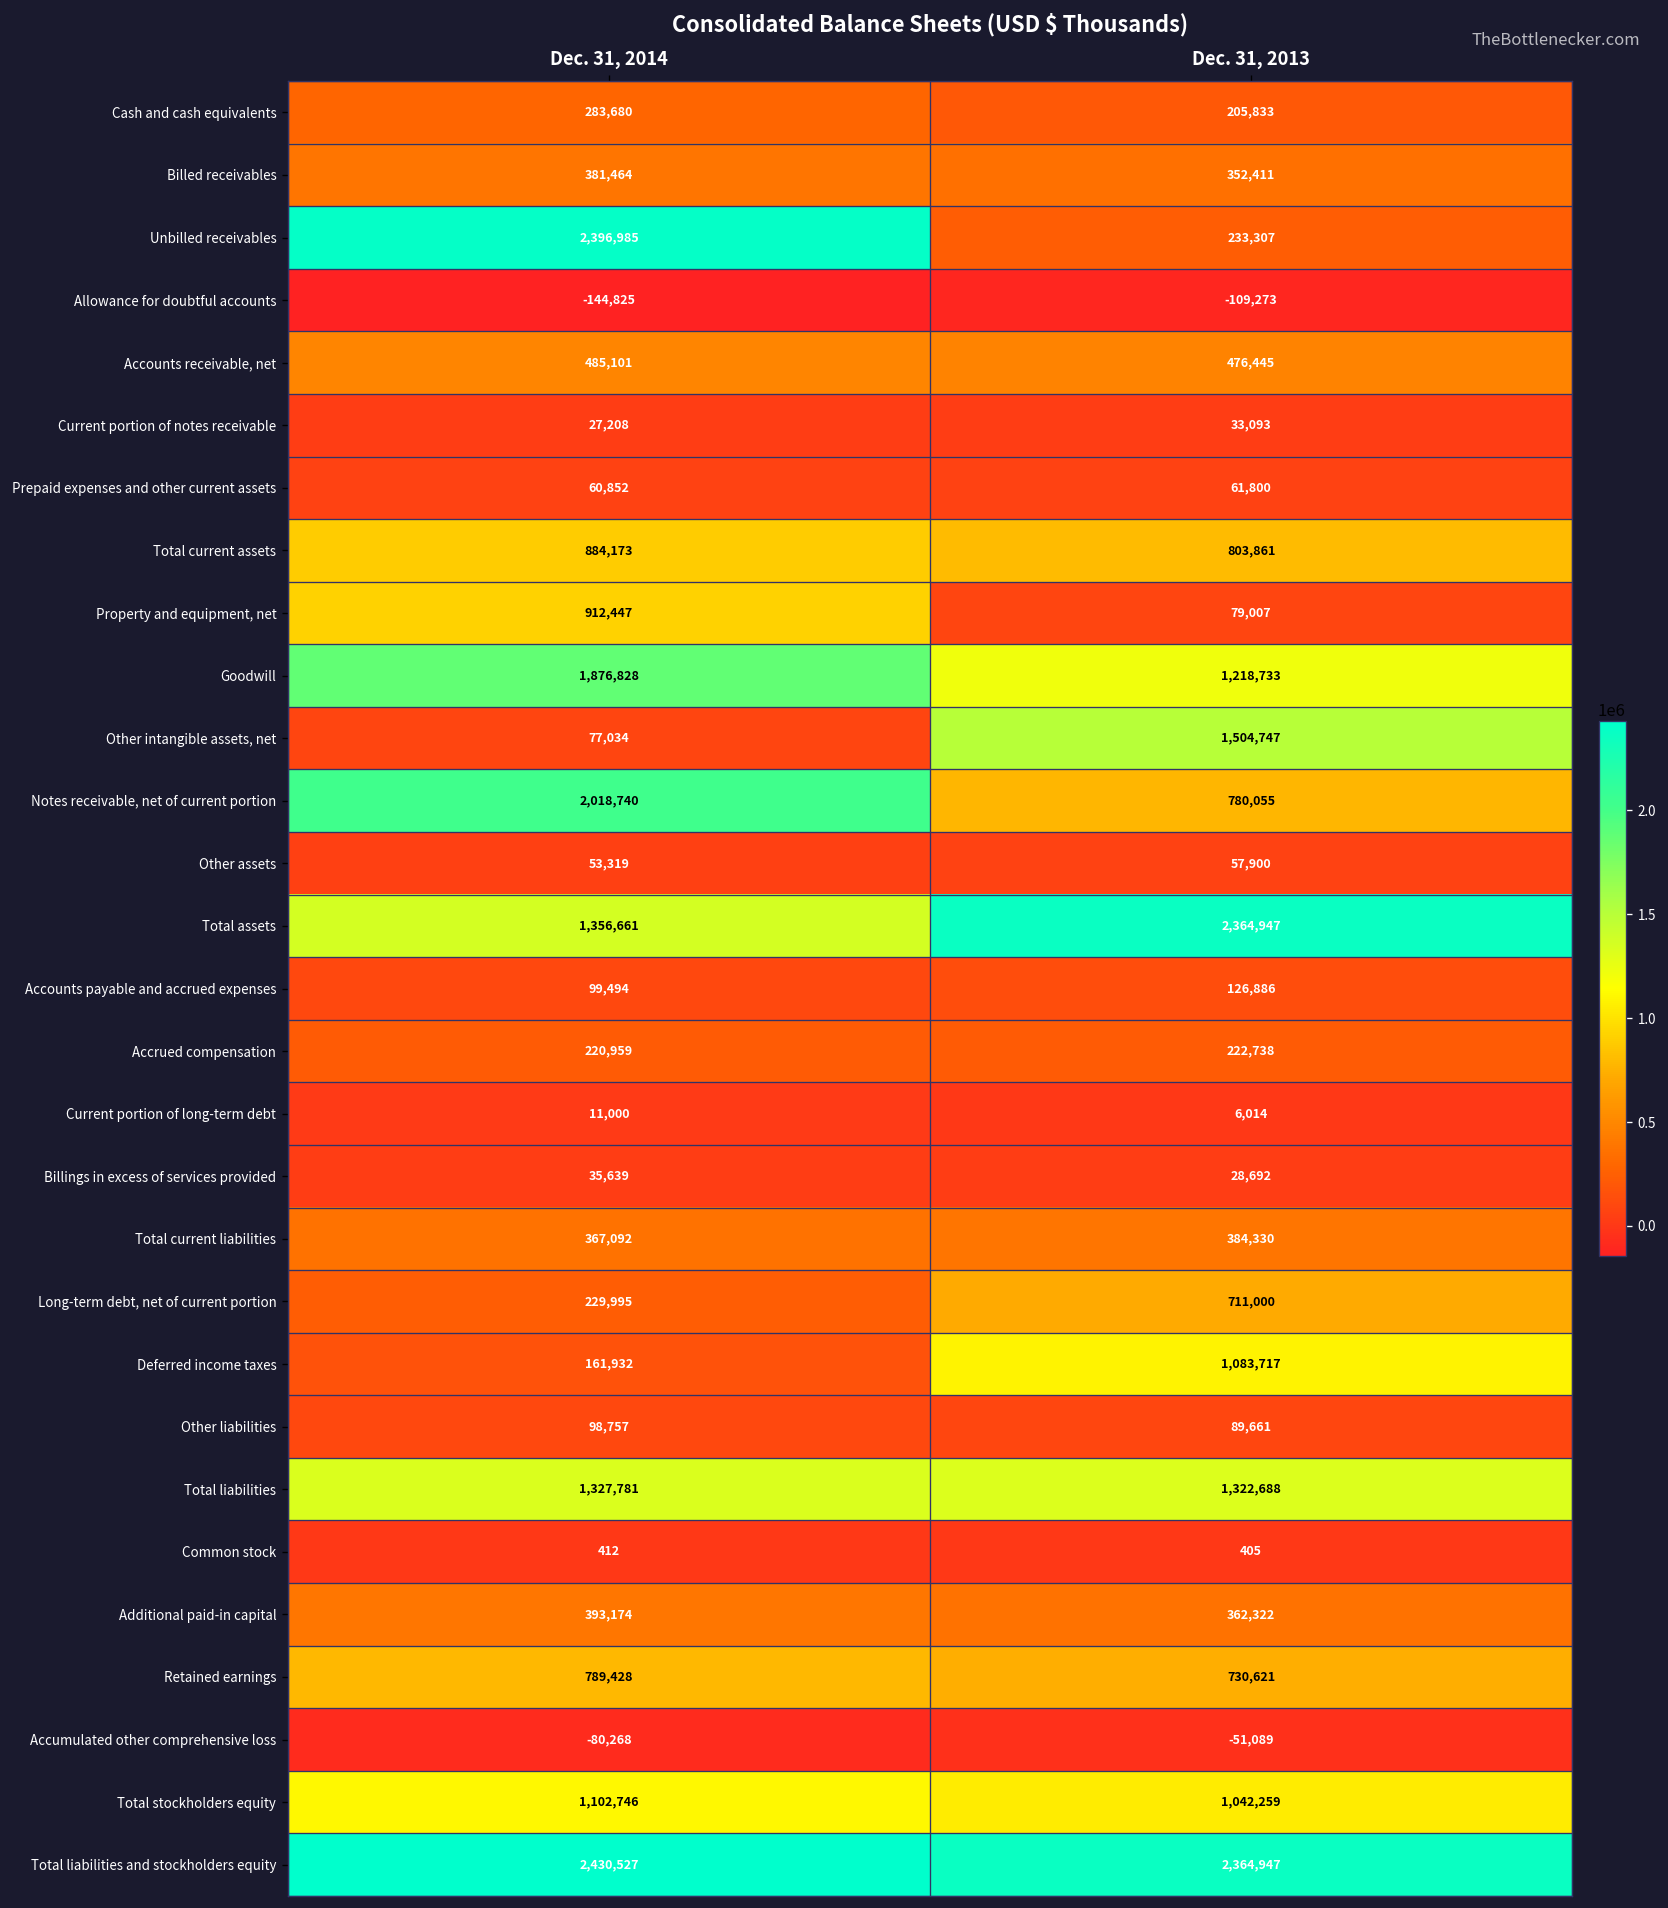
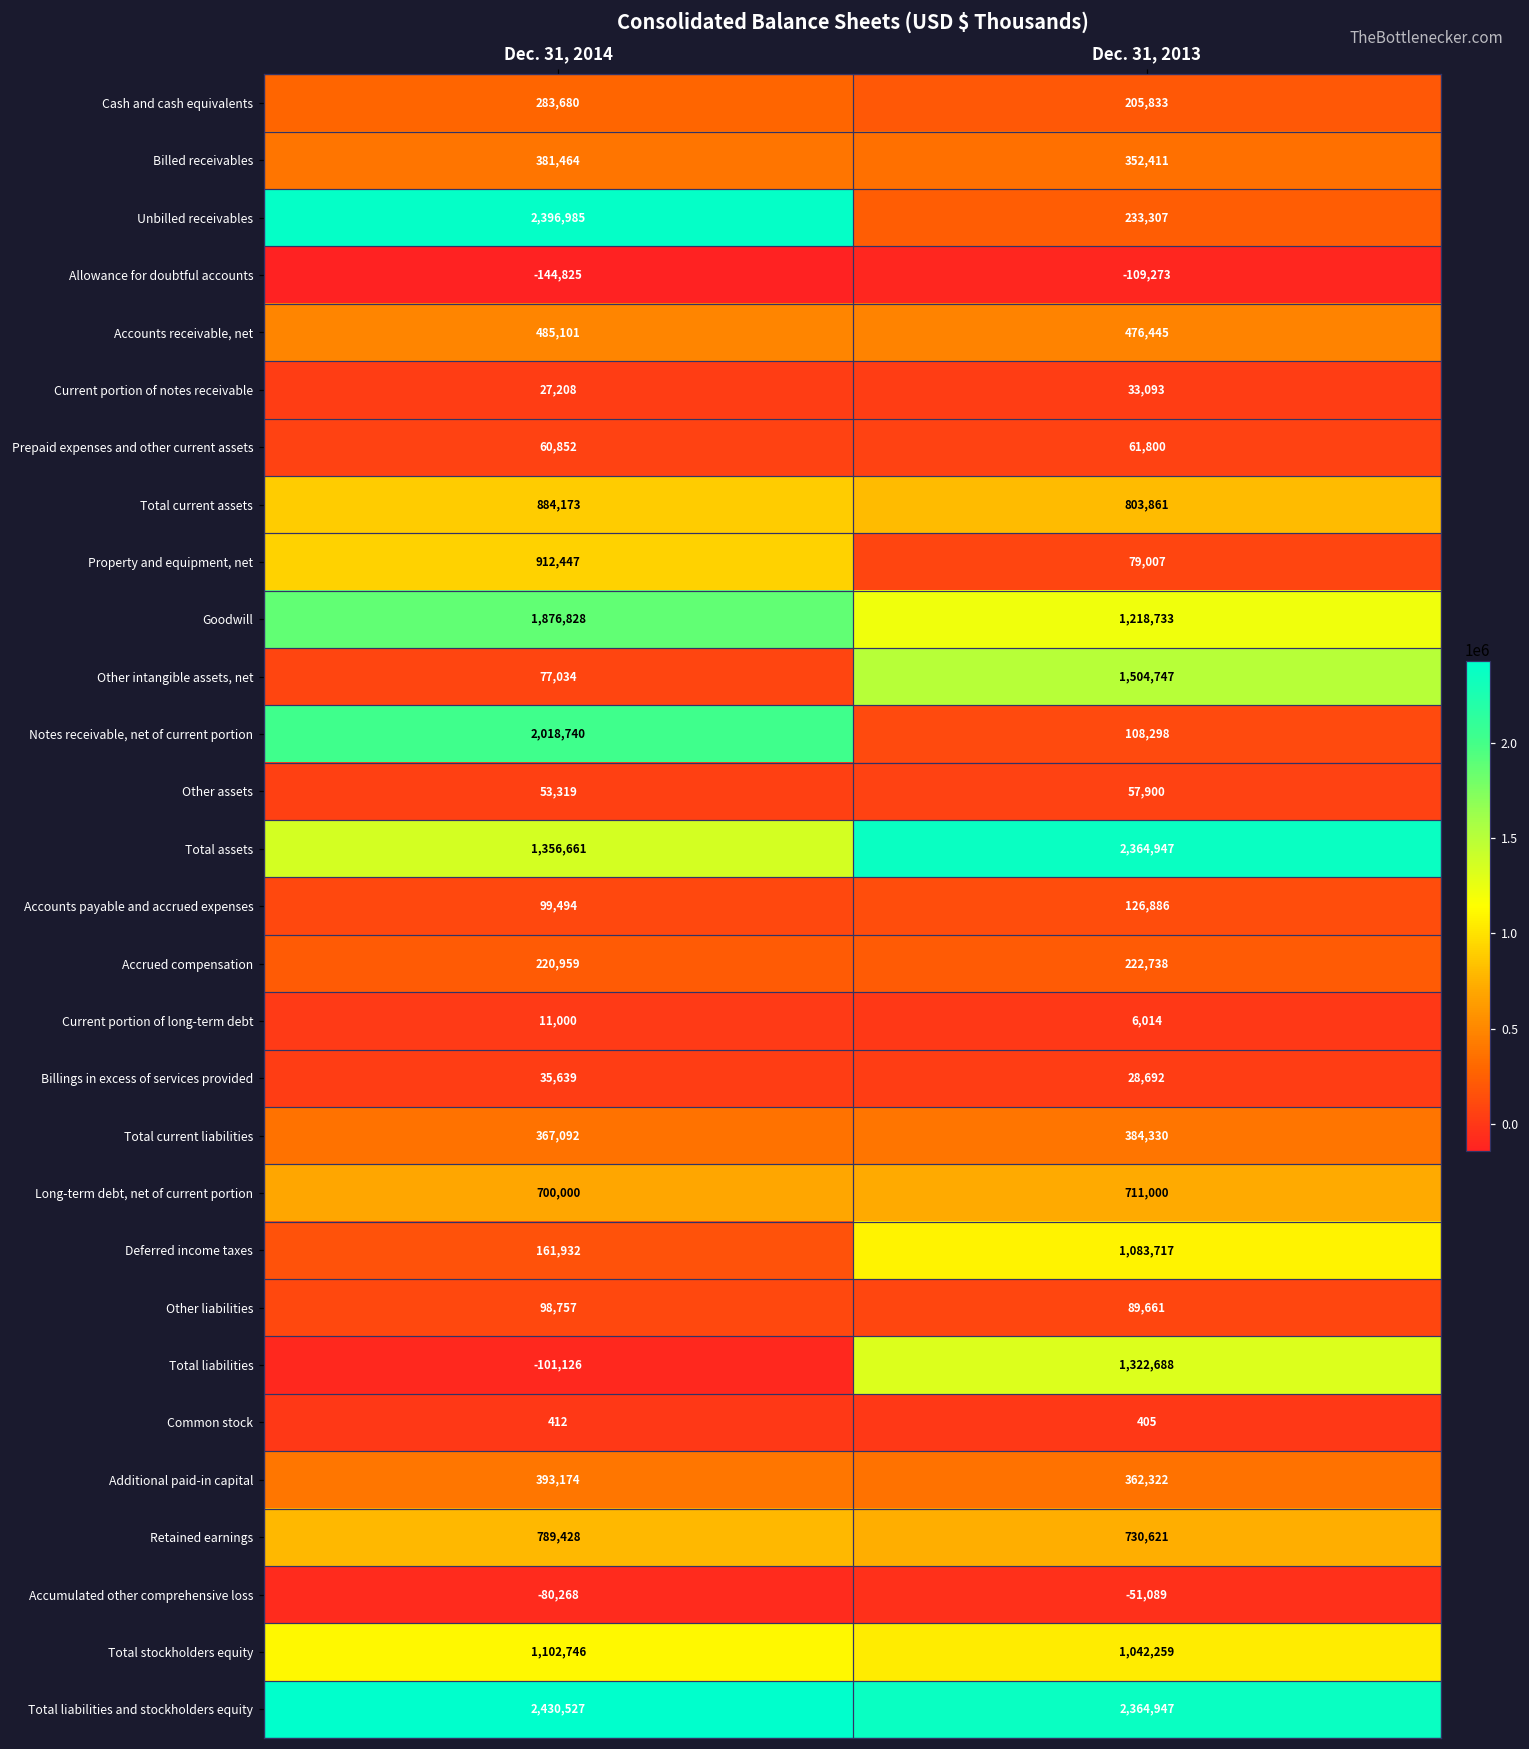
Notes receivable, net of current portion, Dec. 31, 2013: 780,055 -> 108,298
Long-term debt, net of current portion, Dec. 31, 2014: 229,995 -> 700,000
Total liabilities, Dec. 31, 2014: 1,327,781 -> -101,126
